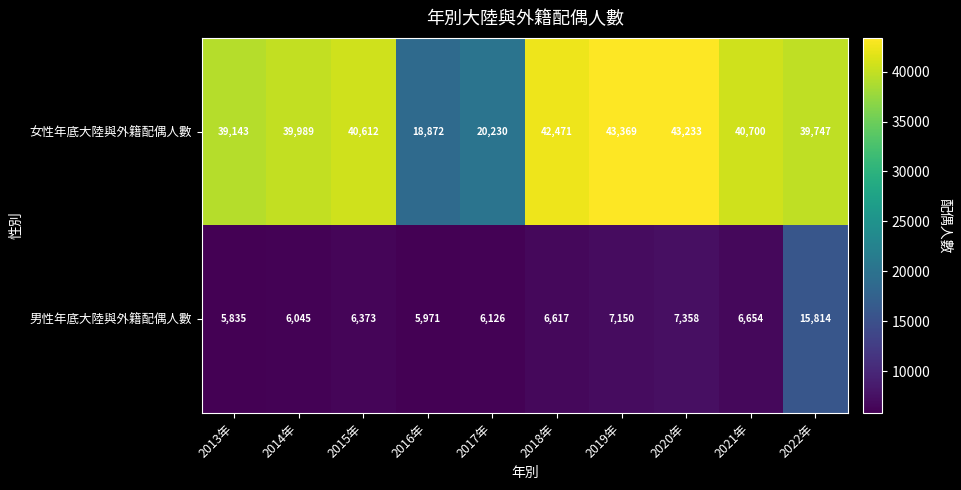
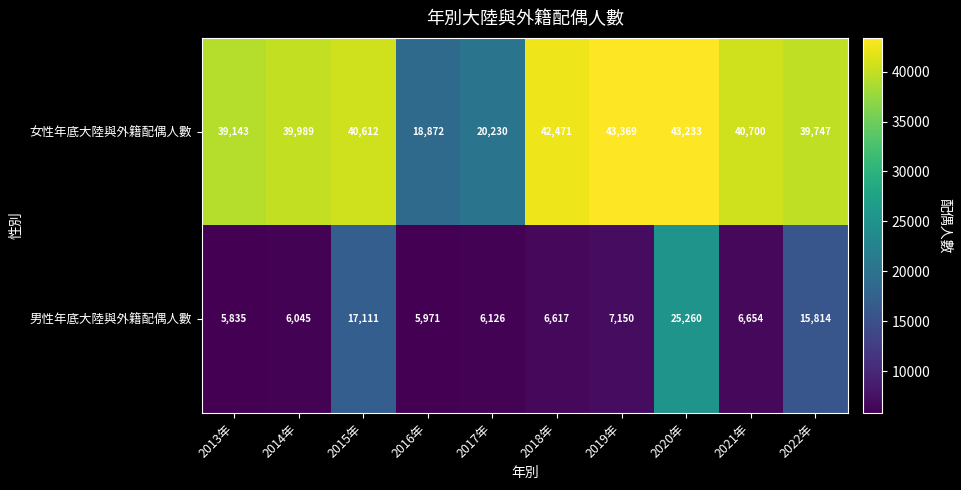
男性年底大陸與外籍配偶人數, 2015年: 6,373 -> 17,111
男性年底大陸與外籍配偶人數, 2020年: 7,358 -> 25,260
